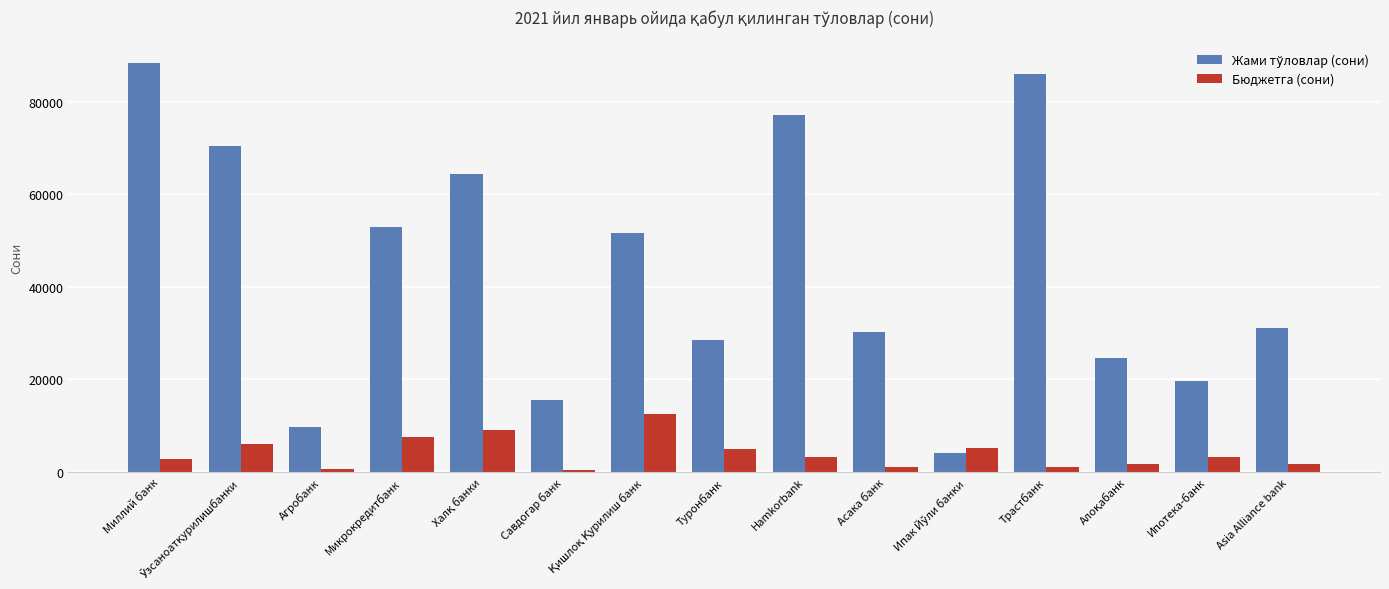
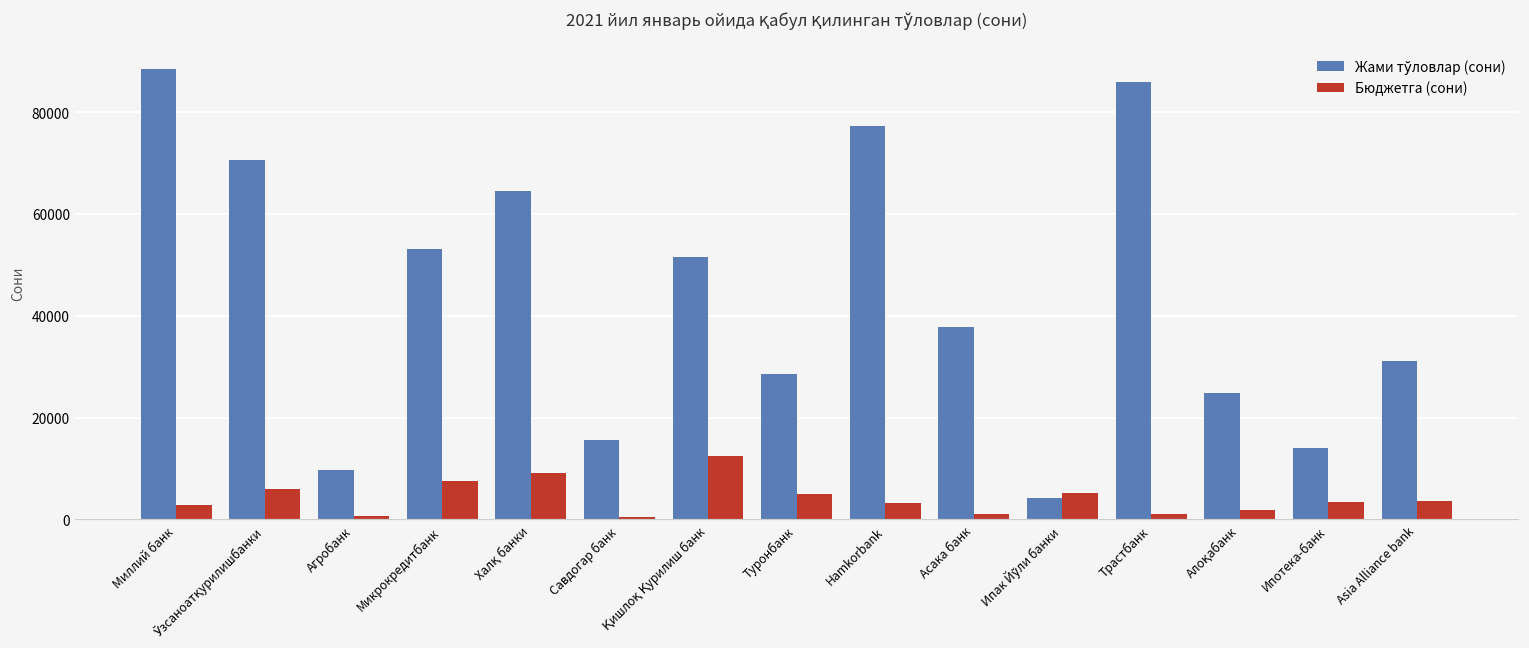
Жами тўловлар (сони), Асака банк: 30000 -> 38000
Жами тўловлар (сони), Ипотека-банк: 20000 -> 14000
Бюджетга (сони), Asia Alliance bank: 2000 -> 4000
